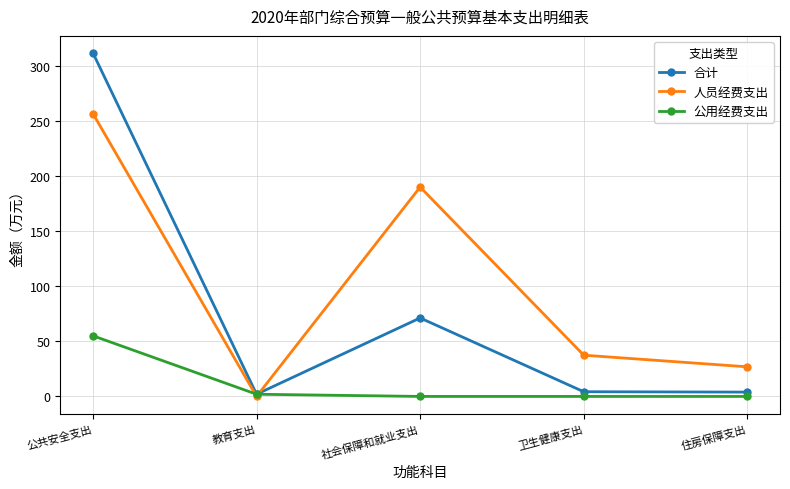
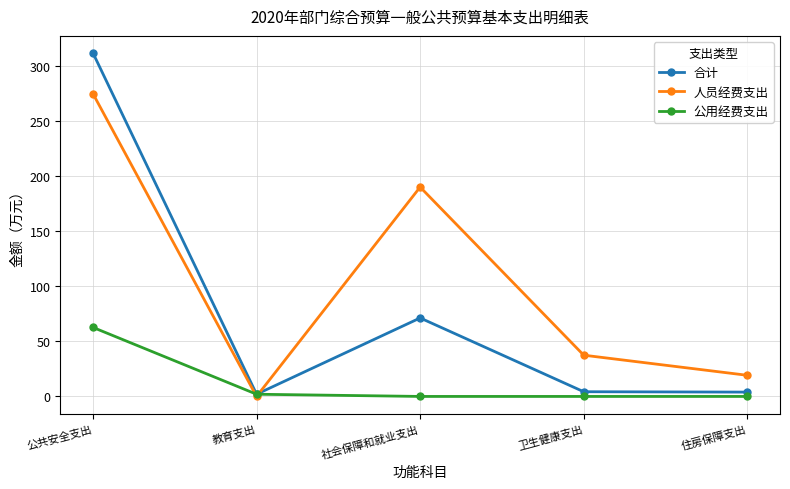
人员经费支出, 公共安全支出: 256 -> 275
公用经费支出, 公共安全支出: 55 -> 63
人员经费支出, 住房保障支出: 27 -> 19
